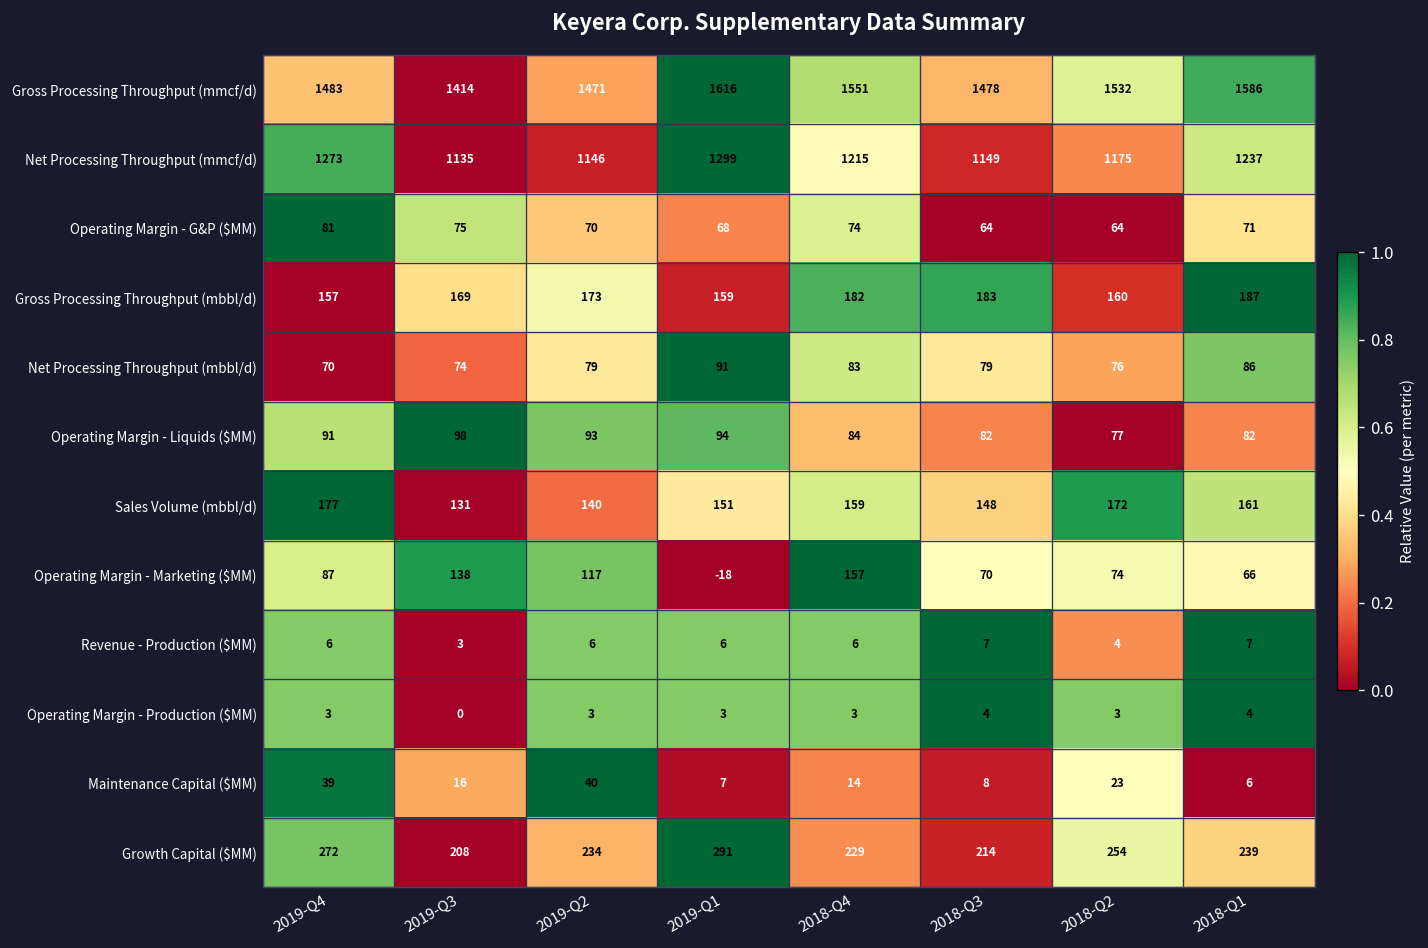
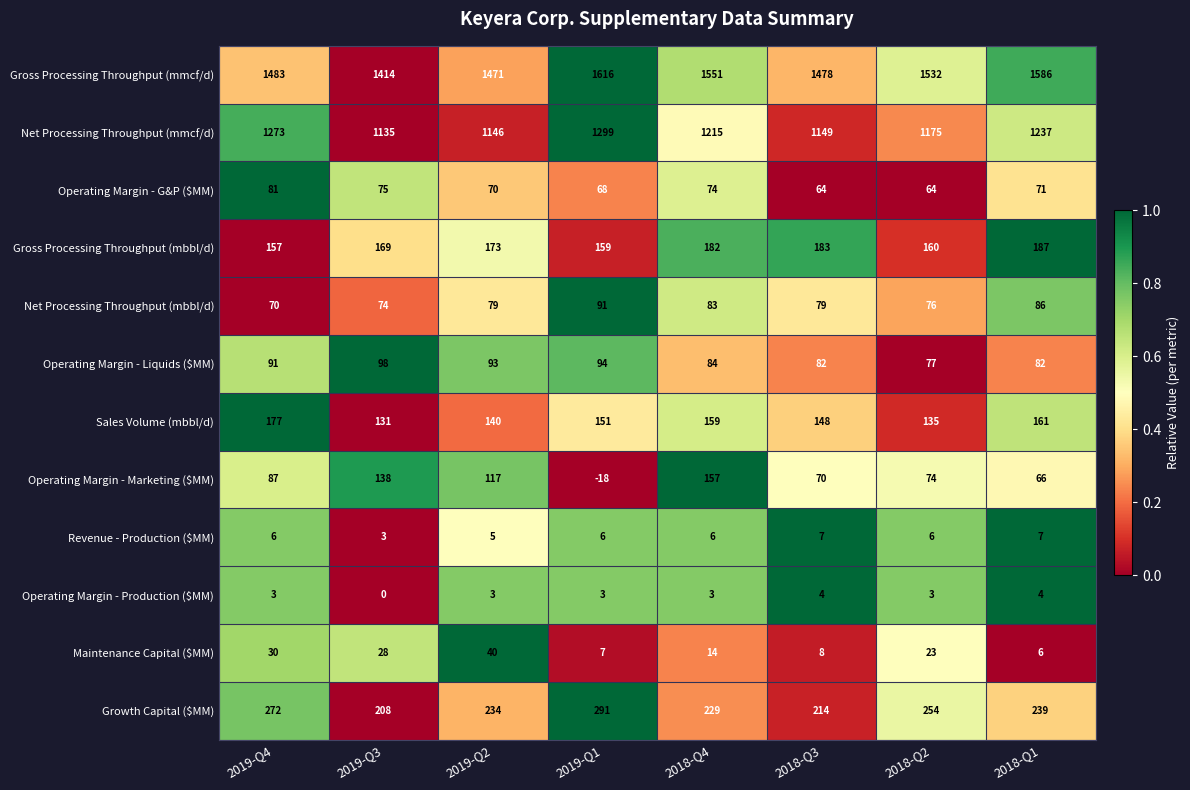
Sales Volume (mbbl/d), 2018-Q2: 172 -> 135
Revenue - Production ($MM), 2019-Q2: 6 -> 5
Revenue - Production ($MM), 2018-Q2: 4 -> 6
Maintenance Capital ($MM), 2019-Q4: 39 -> 30
Maintenance Capital ($MM), 2019-Q3: 16 -> 28
